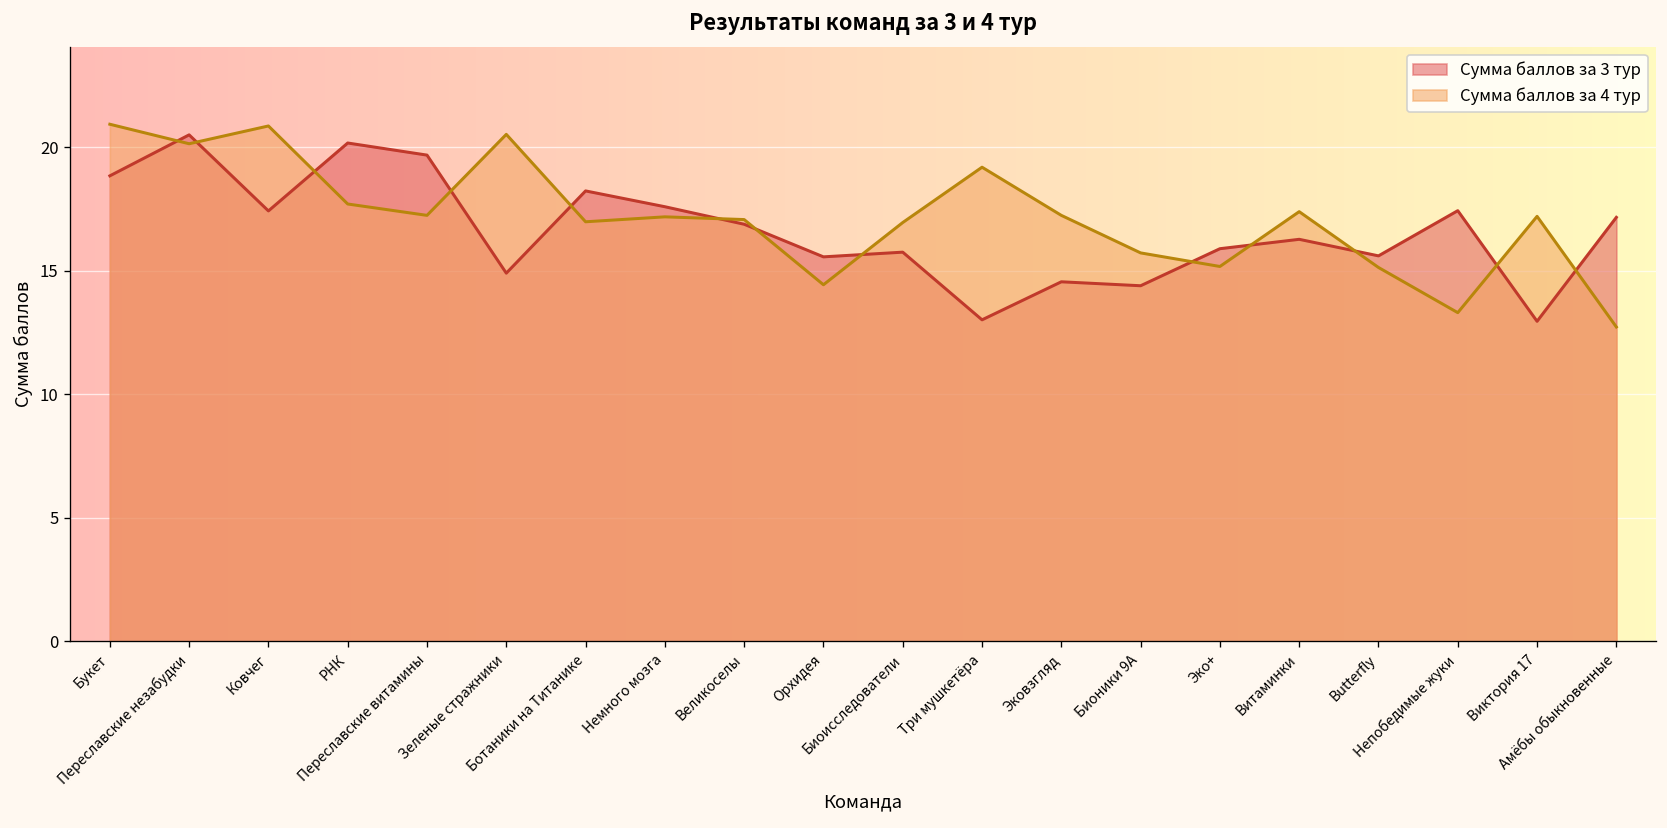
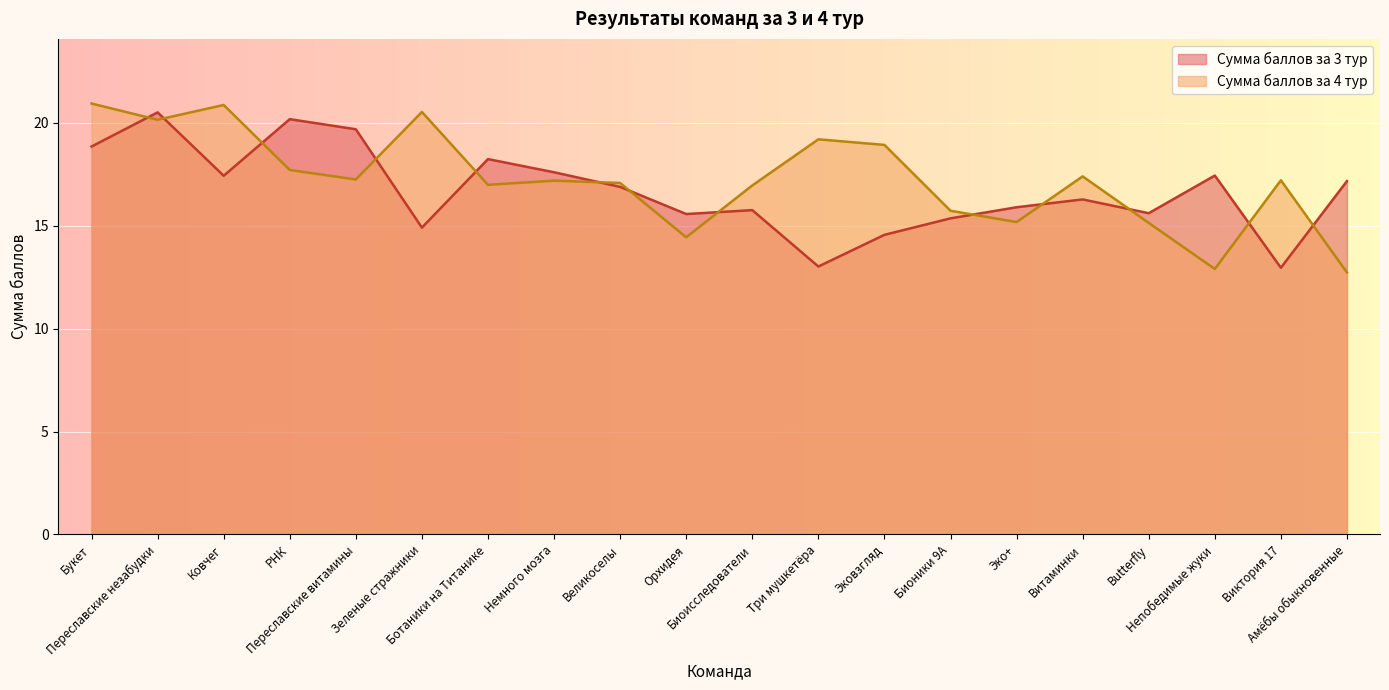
Сумма баллов за 4 тур, Эковзгляд: 17.3 -> 18.9
Сумма баллов за 3 тур, Бионики 9А: 14.4 -> 15.4
Сумма баллов за 4 тур, Непобедимые жуки: 13.3 -> 12.9
